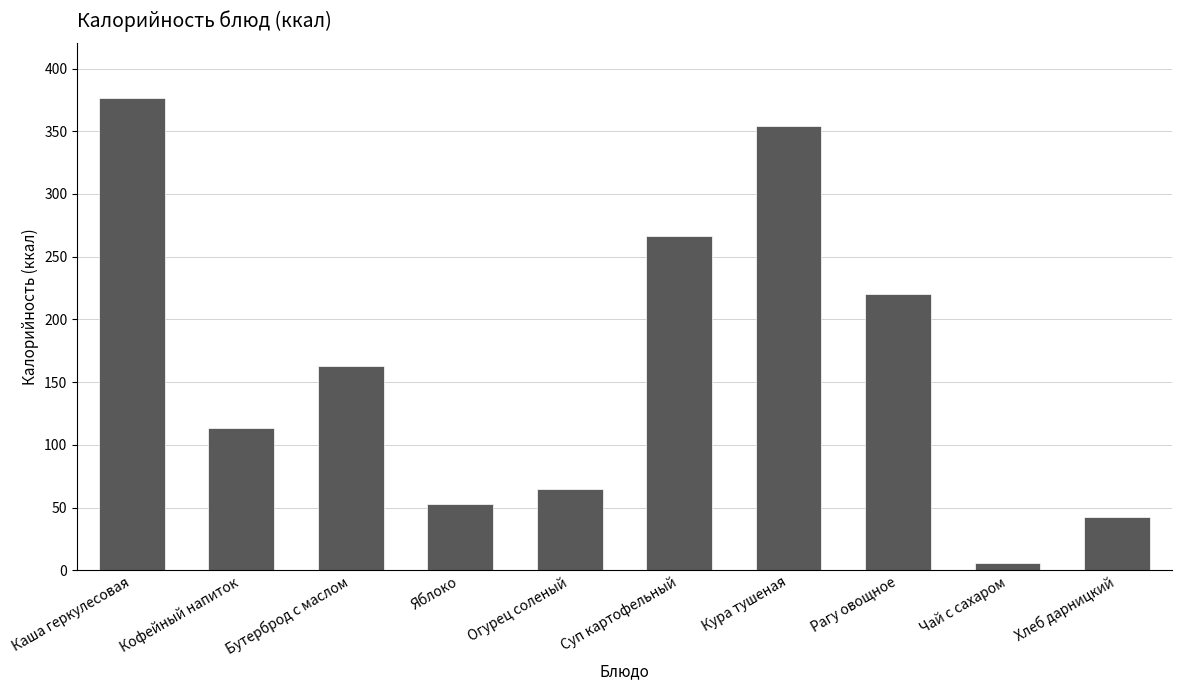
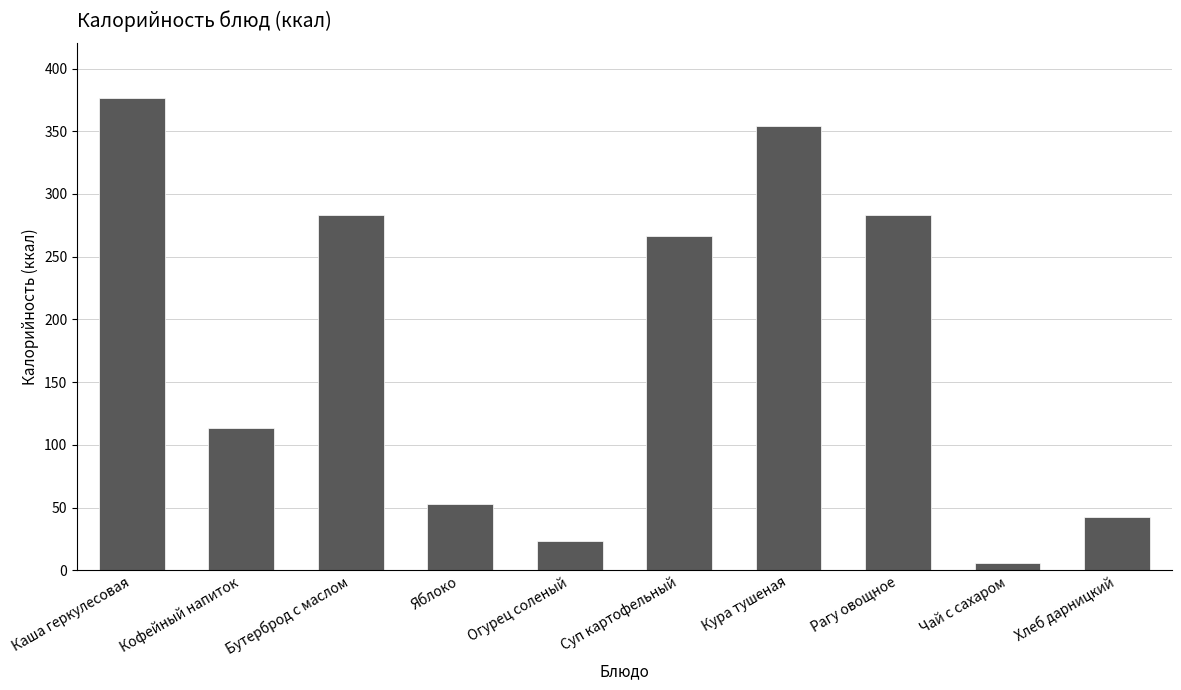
Бутерброд с маслом: 163 -> 283
Огурец соленый: 65 -> 23
Рагу овощное: 221 -> 283
